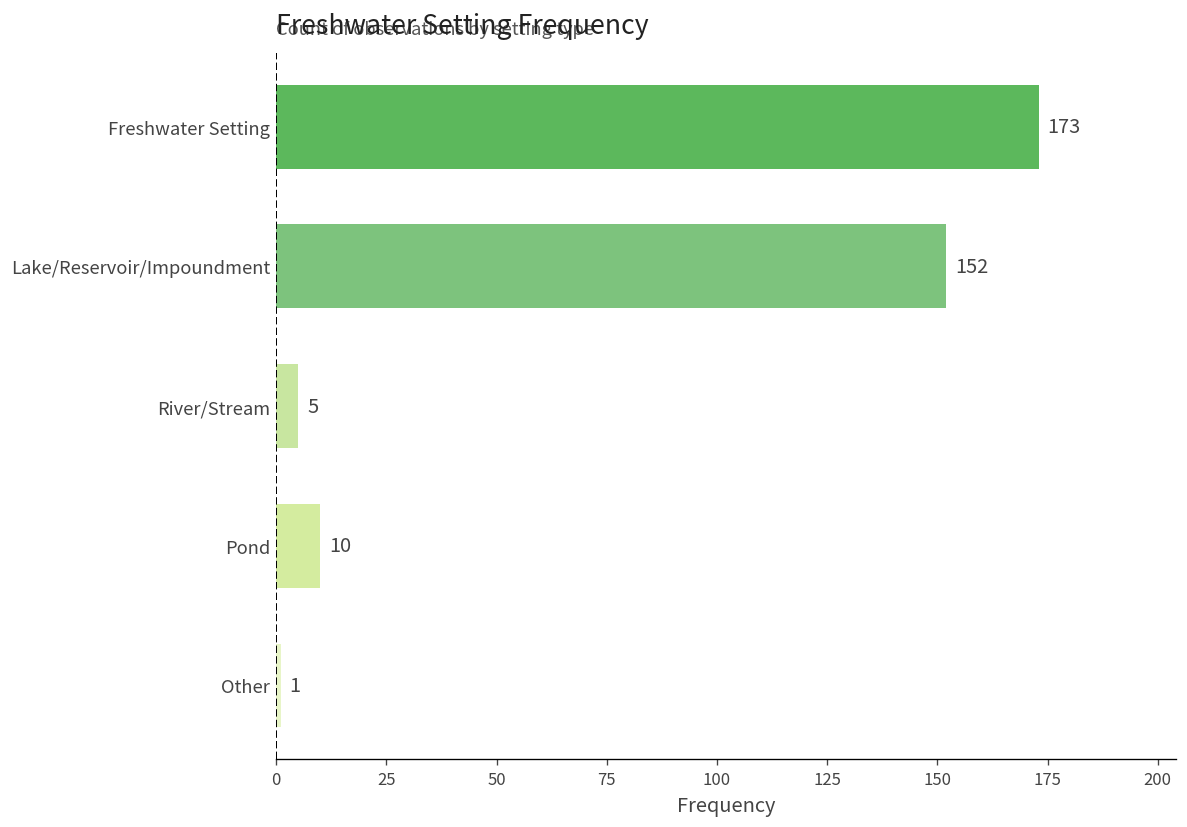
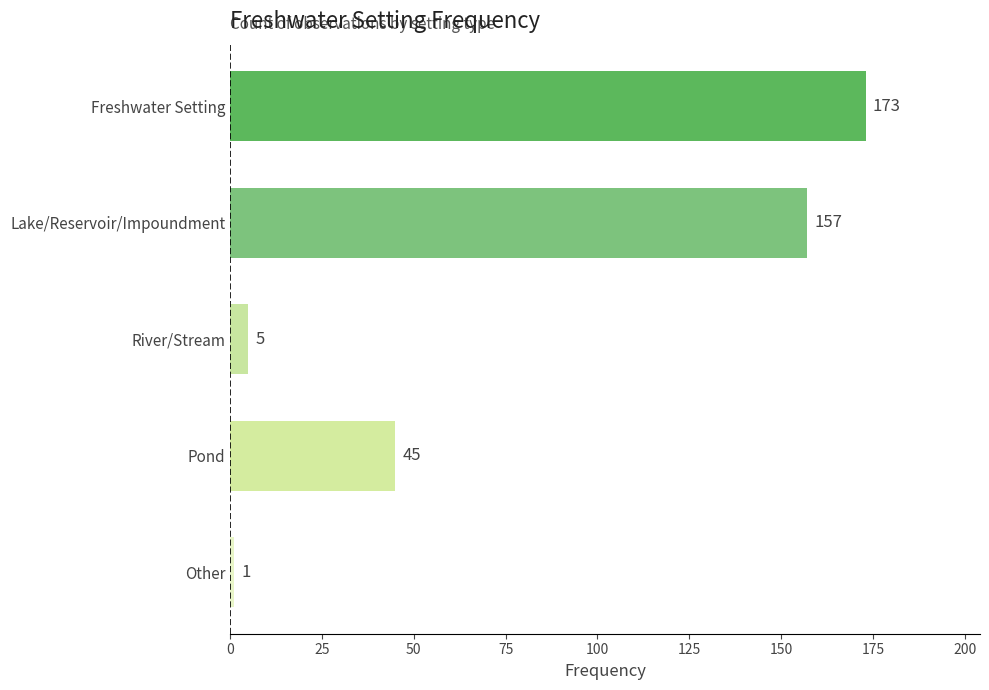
Lake/Reservoir/Impoundment: 152 -> 157
Pond: 10 -> 45
